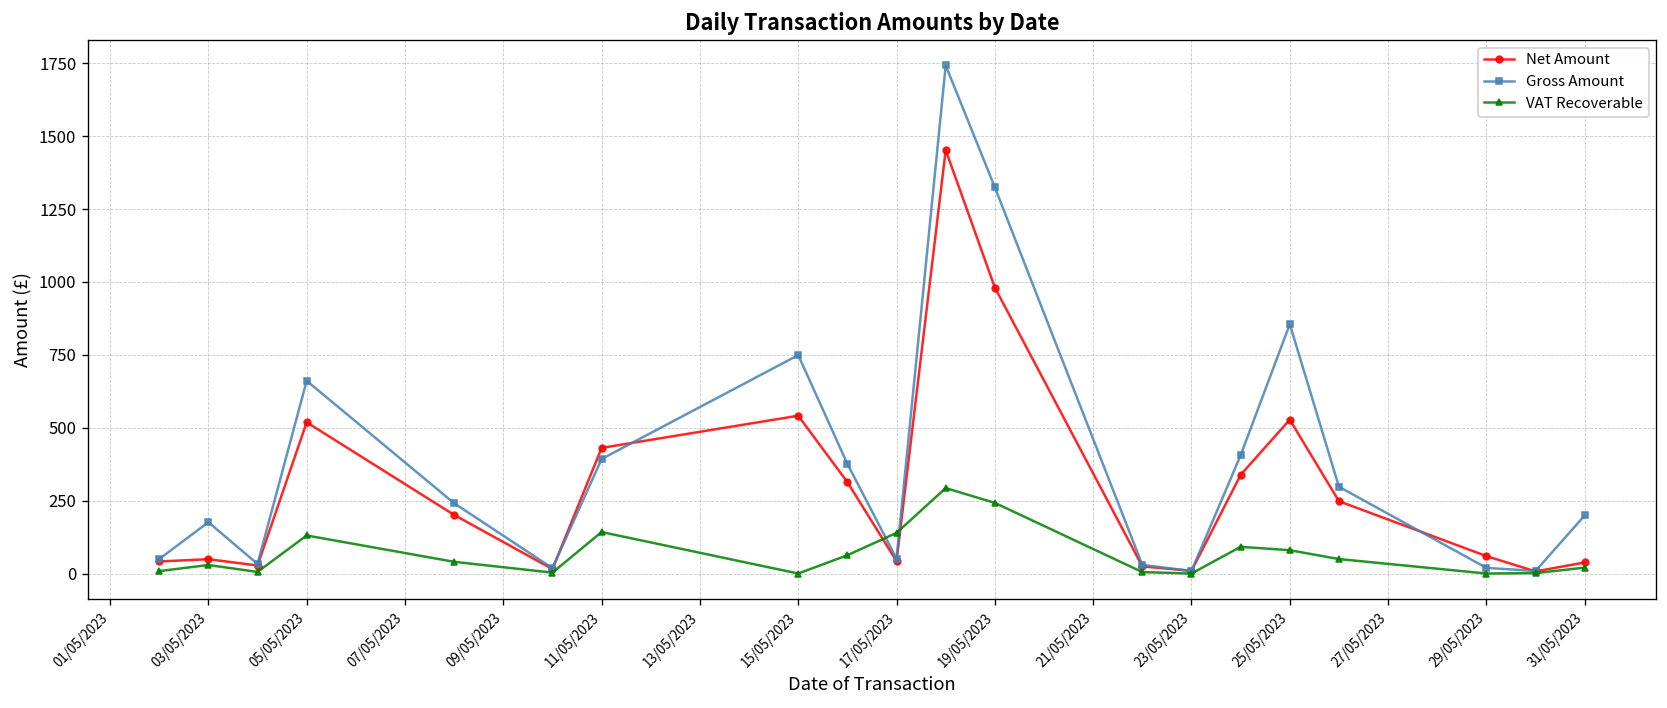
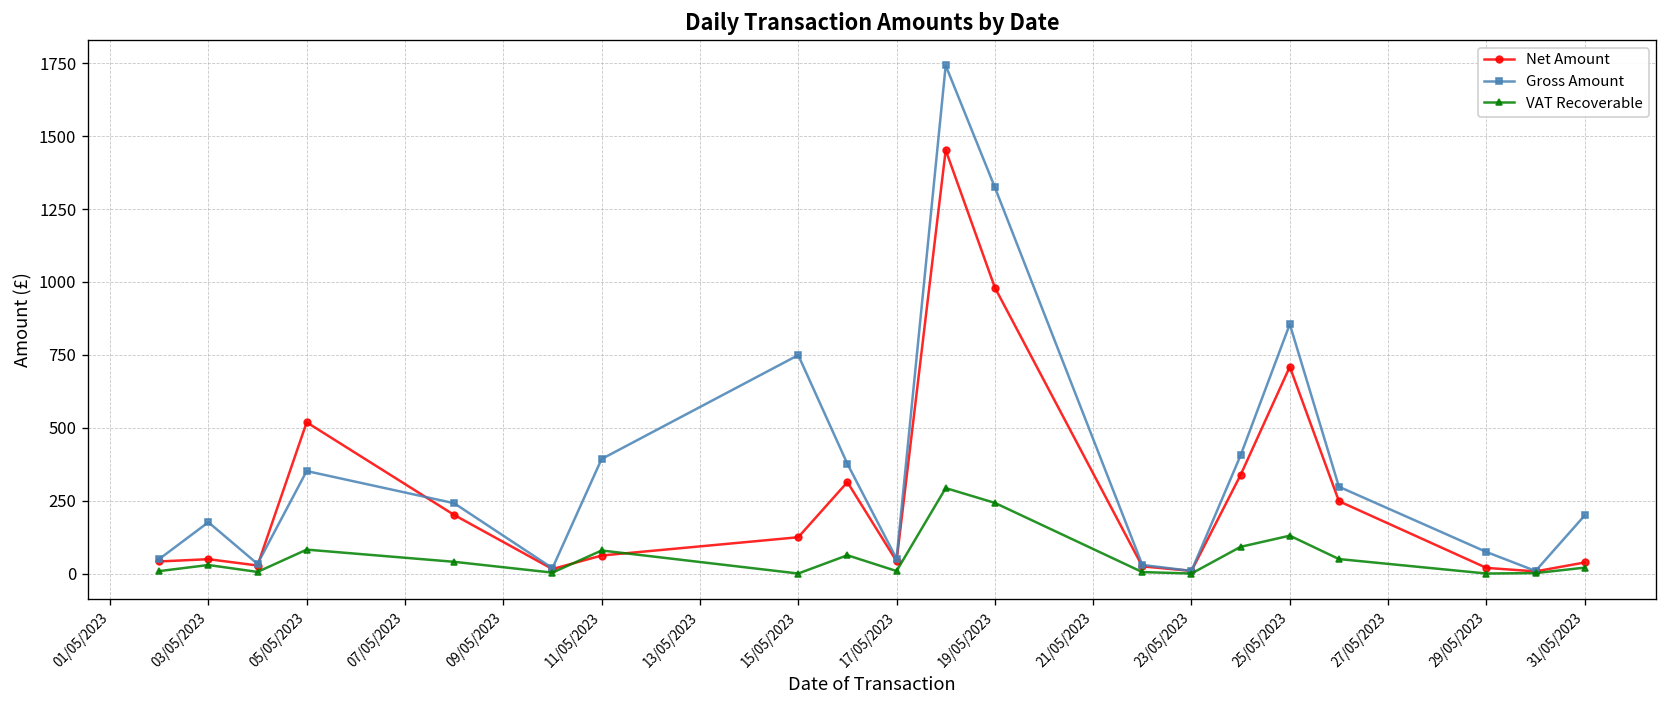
Gross Amount, 05/05/2023: 660 -> 350
VAT Recoverable, 05/05/2023: 130 -> 80
Net Amount, 11/05/2023: 430 -> 60
VAT Recoverable, 11/05/2023: 140 -> 80
Net Amount, 15/05/2023: 540 -> 120
VAT Recoverable, 17/05/2023: 140 -> 10
Net Amount, 25/05/2023: 530 -> 710
VAT Recoverable, 25/05/2023: 80 -> 130
Net Amount, 29/05/2023: 60 -> 20
Gross Amount, 29/05/2023: 20 -> 70
